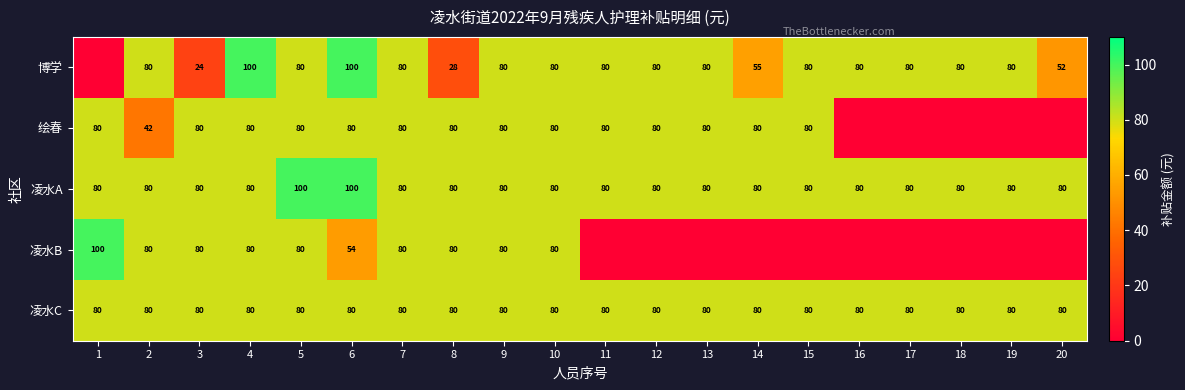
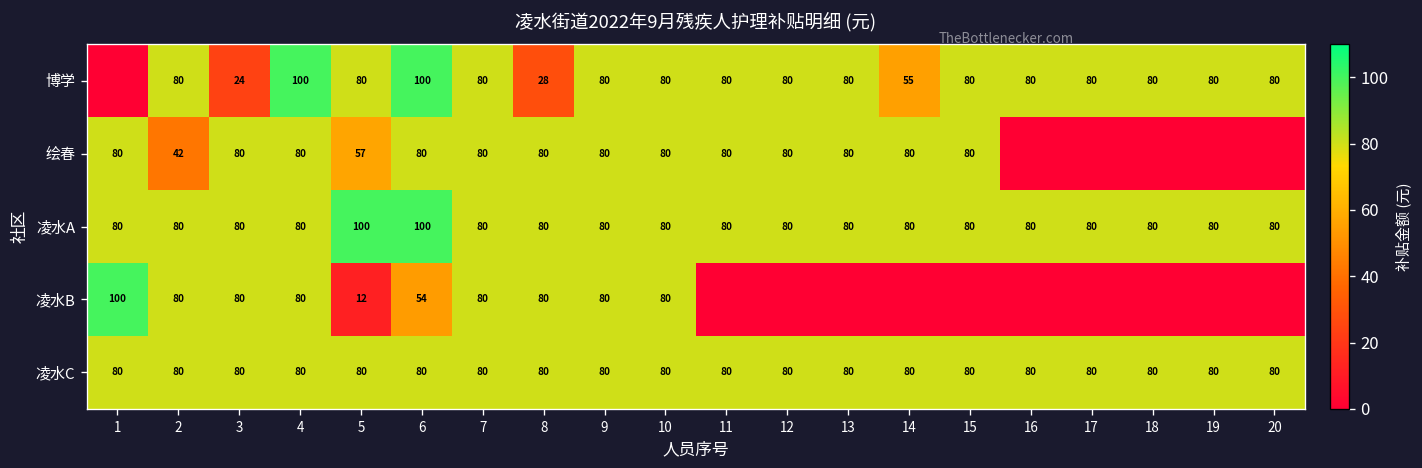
博学, 20: 52 -> 80
绘春, 5: 80 -> 57
凌水B, 5: 80 -> 12
